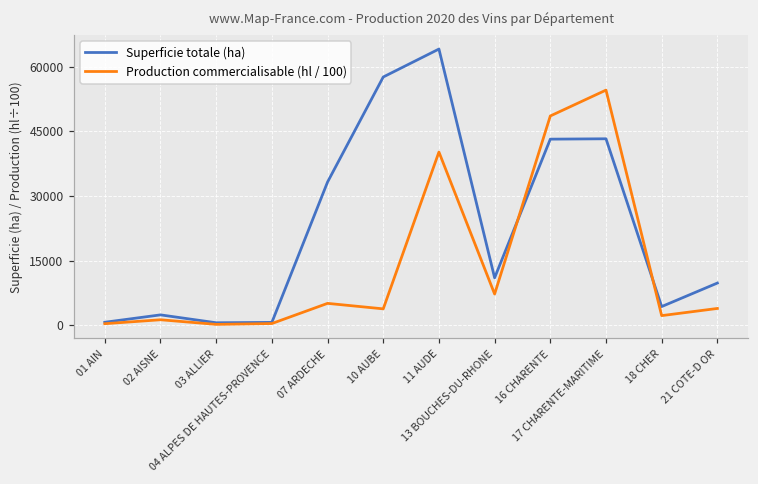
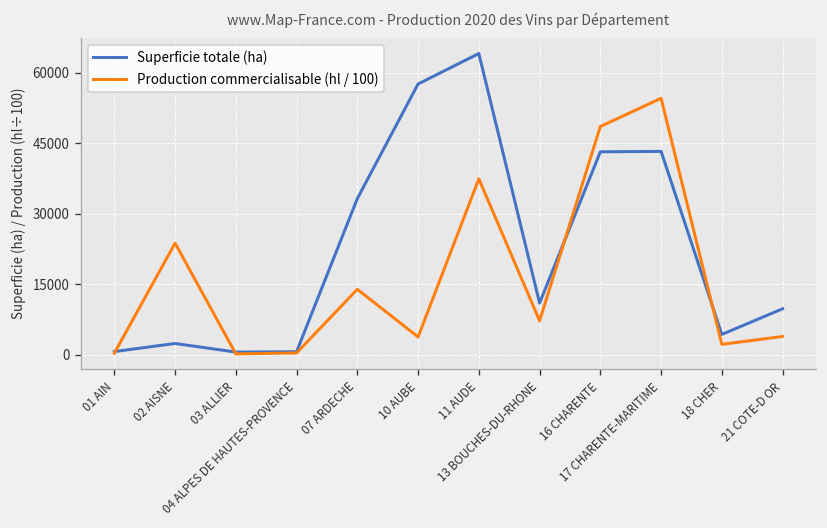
Production commercialisable (hl / 100), 02 AISNE: 1000 -> 24000
Production commercialisable (hl / 100), 07 ARDECHE: 5000 -> 14000
Production commercialisable (hl / 100), 11 AUDE: 40000 -> 37000
